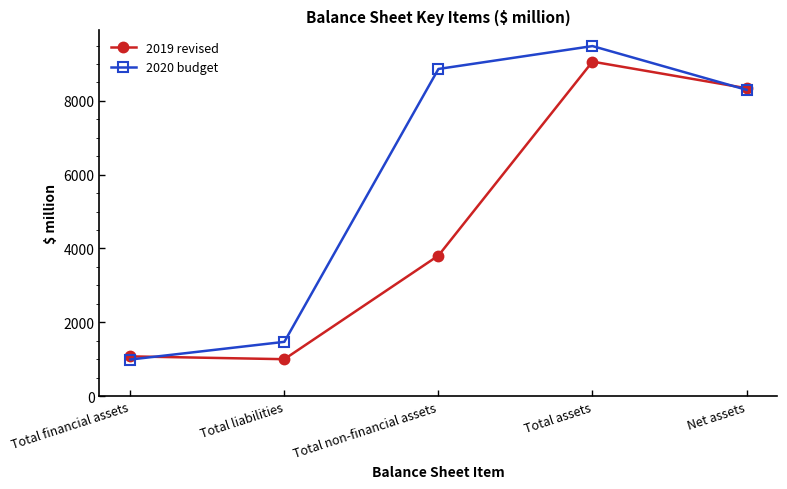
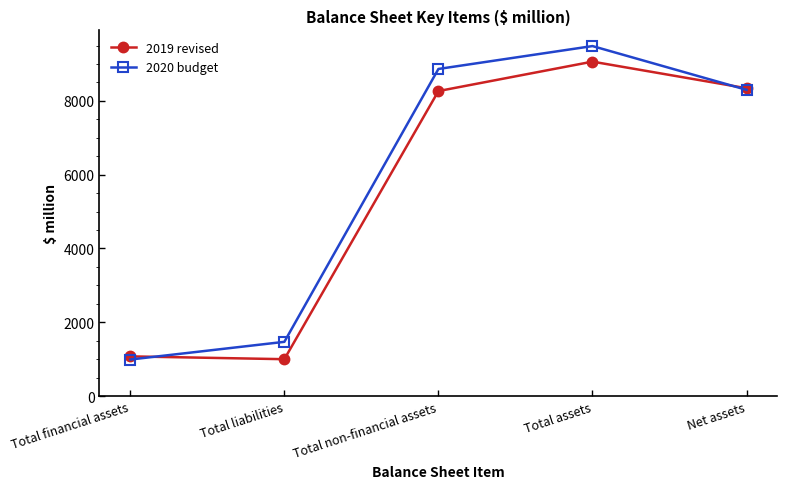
2019 revised, Total non-financial assets: 3800 -> 8300
